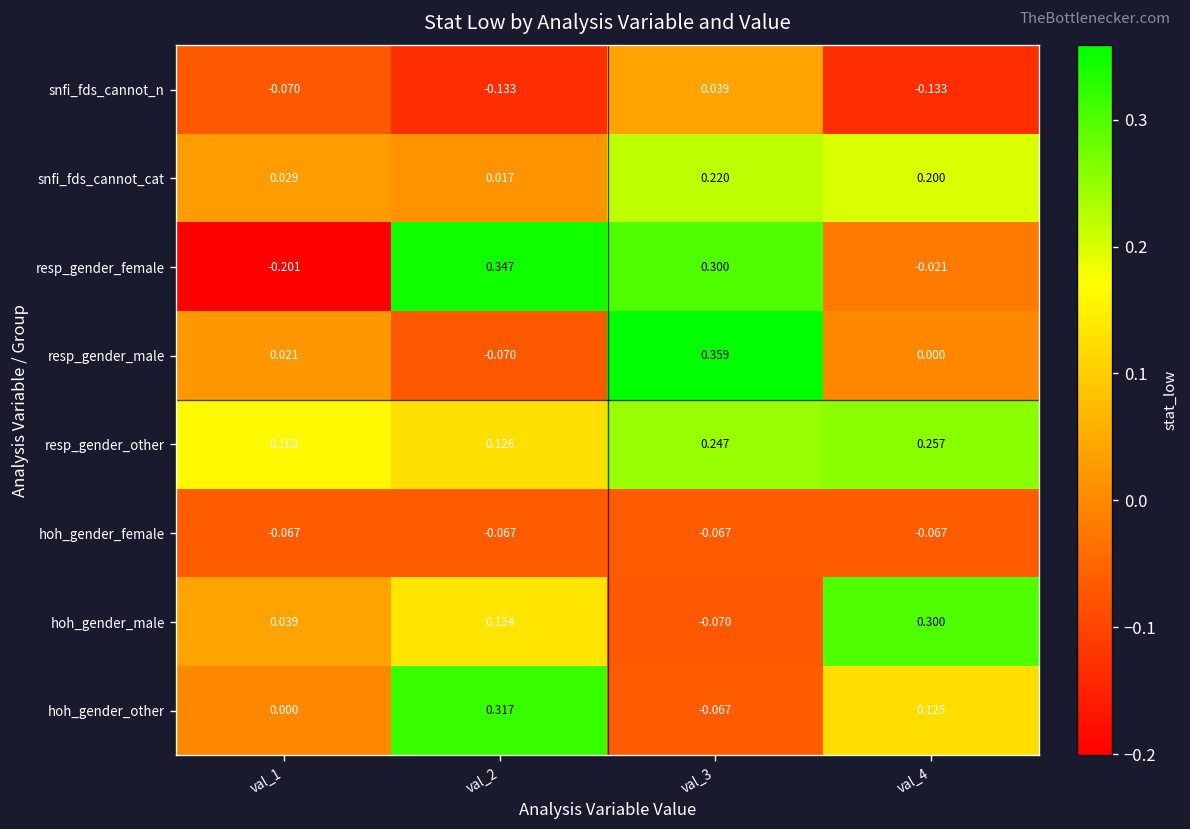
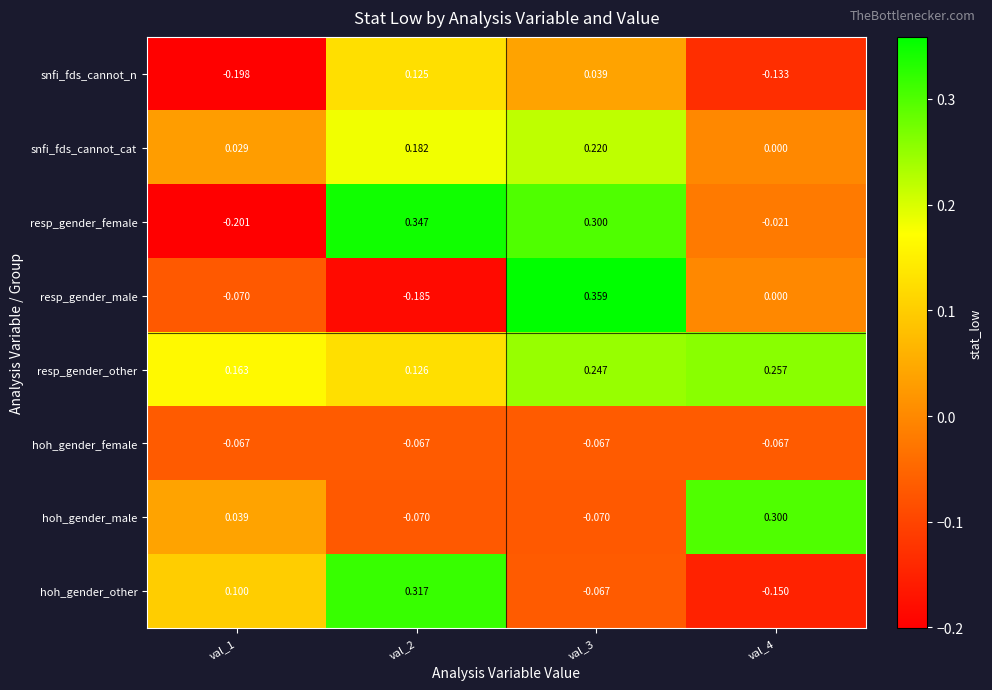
snfi_fds_cannot_n, val_1: -0.070 -> -0.198
snfi_fds_cannot_n, val_2: -0.133 -> 0.125
snfi_fds_cannot_cat, val_2: 0.017 -> 0.182
snfi_fds_cannot_cat, val_4: 0.200 -> 0.000
resp_gender_male, val_1: 0.021 -> -0.070
resp_gender_male, val_2: -0.070 -> -0.185
hoh_gender_male, val_2: 0.134 -> -0.070
hoh_gender_other, val_1: 0.000 -> 0.100
hoh_gender_other, val_4: 0.125 -> -0.150
